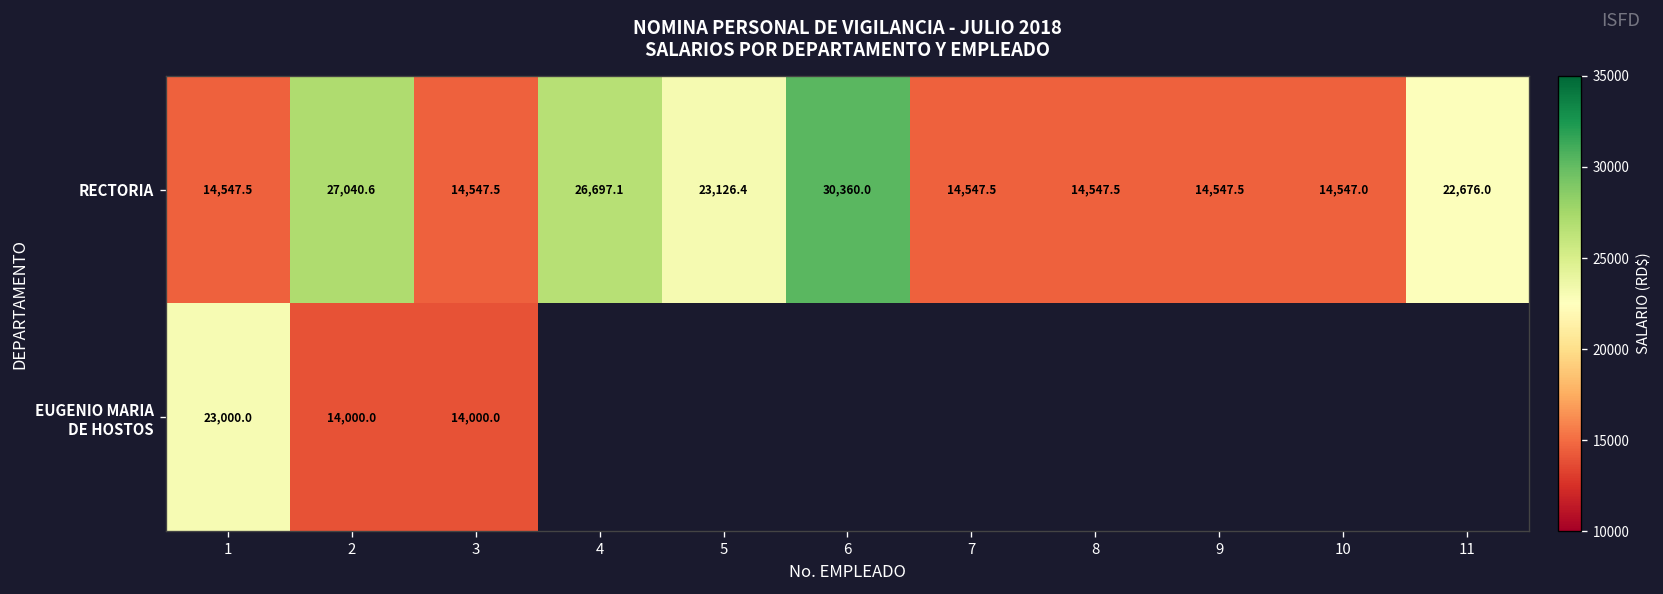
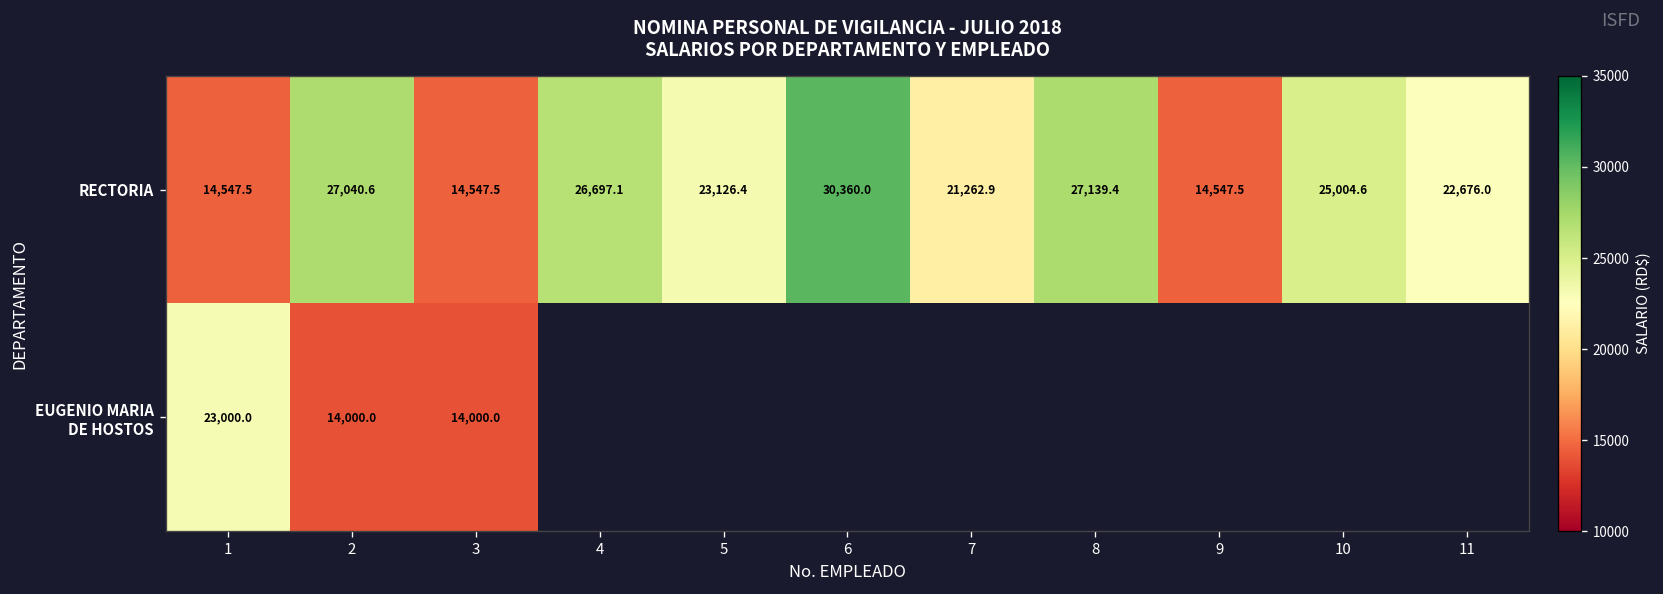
RECTORIA, 7: 14,547.5 -> 21,262.9
RECTORIA, 8: 14,547.5 -> 27,139.4
RECTORIA, 10: 14,547.0 -> 25,004.6
